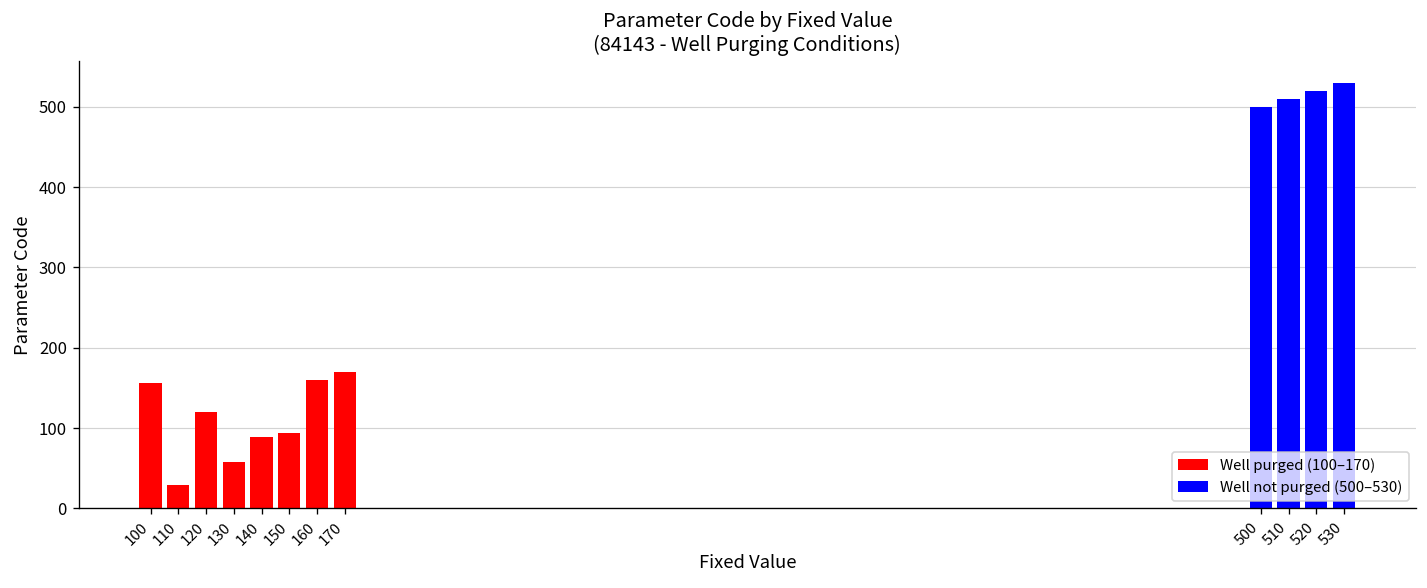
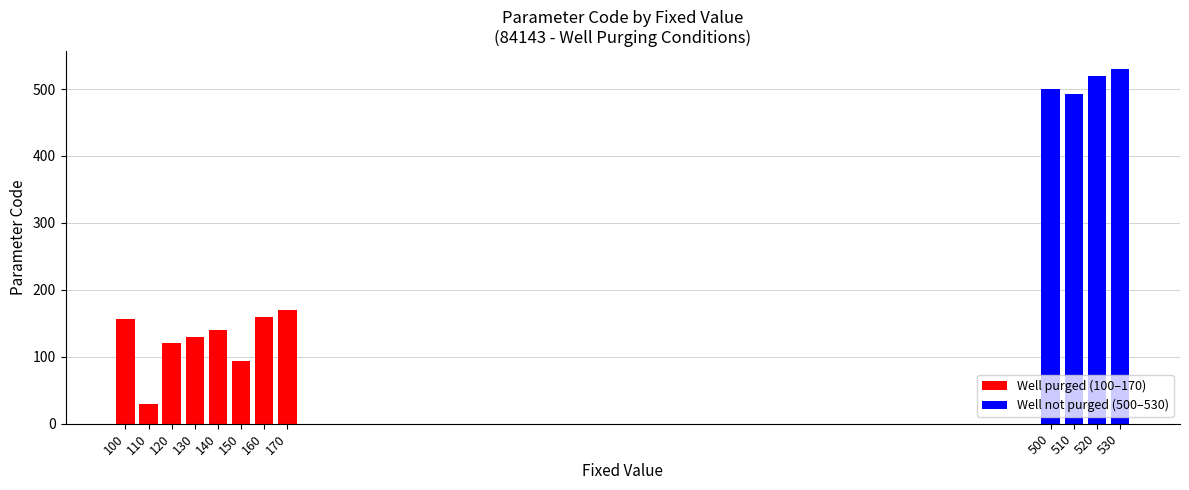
130: 60 -> 130
140: 90 -> 140
510: 510 -> 490
